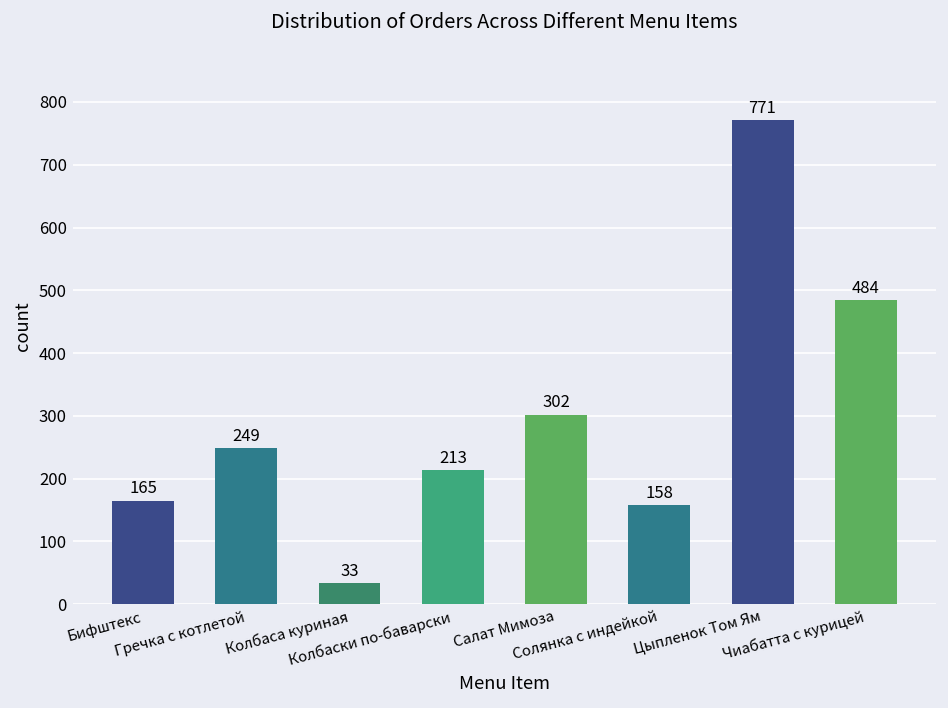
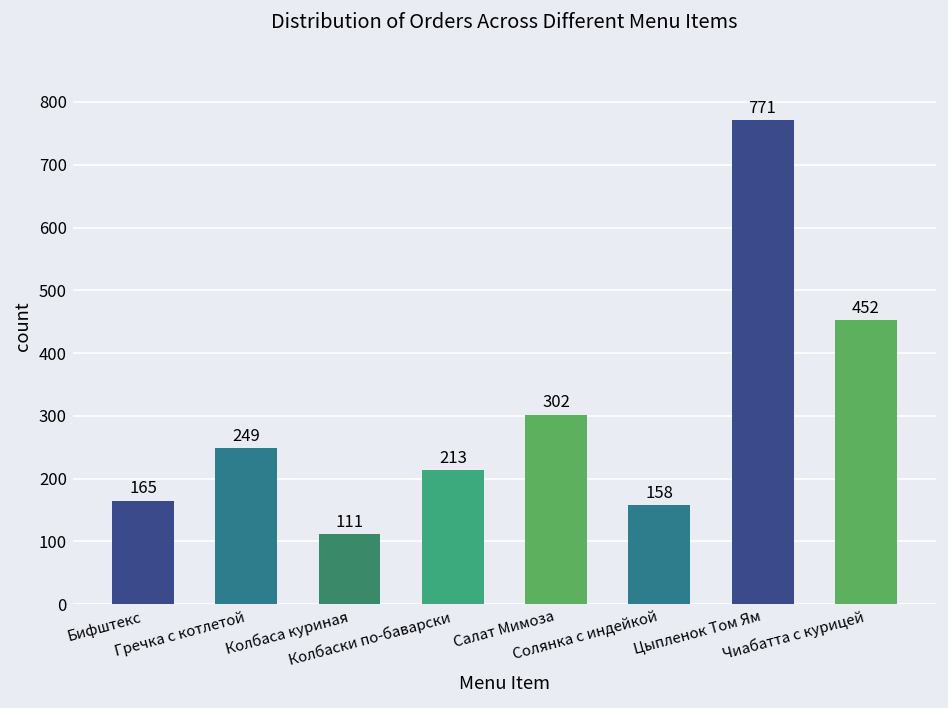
Колбаса куриная: 33 -> 111
Чиабатта с курицей: 484 -> 452
